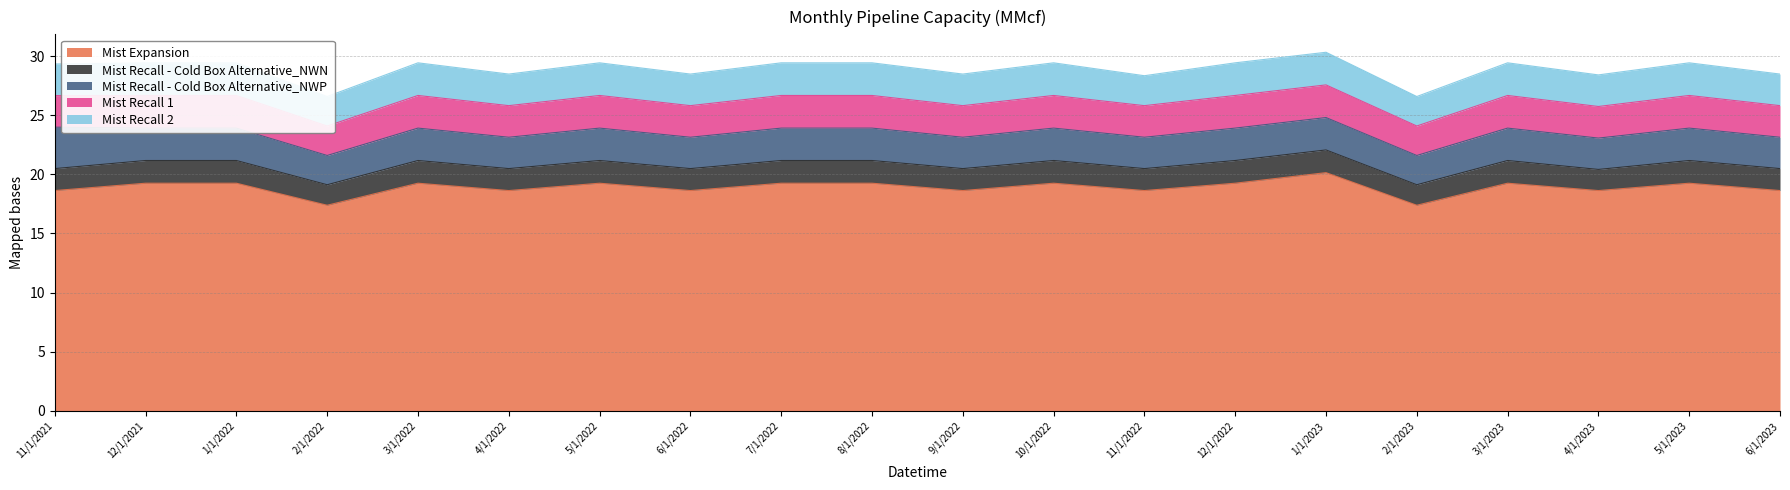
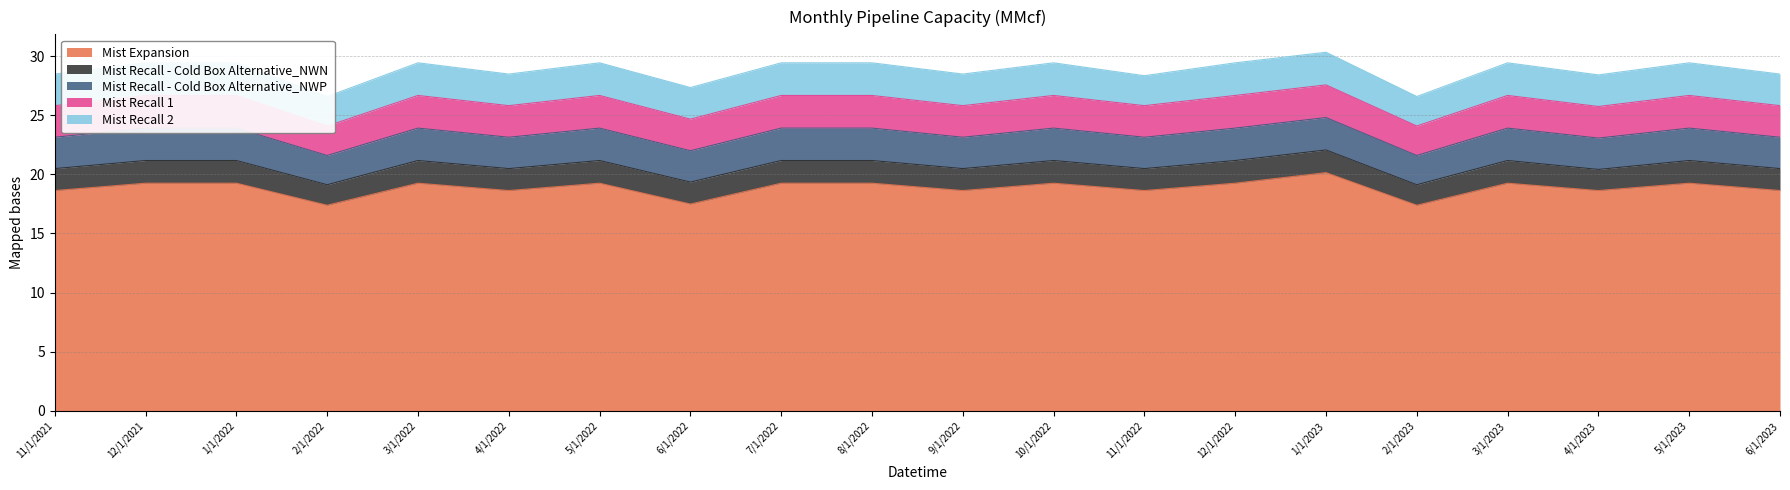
Mist Recall - Cold Box Alternative_NWP, 11/1/2021: 3.5 -> 2.6
Mist Expansion, 6/1/2022: 18.6 -> 17.5
